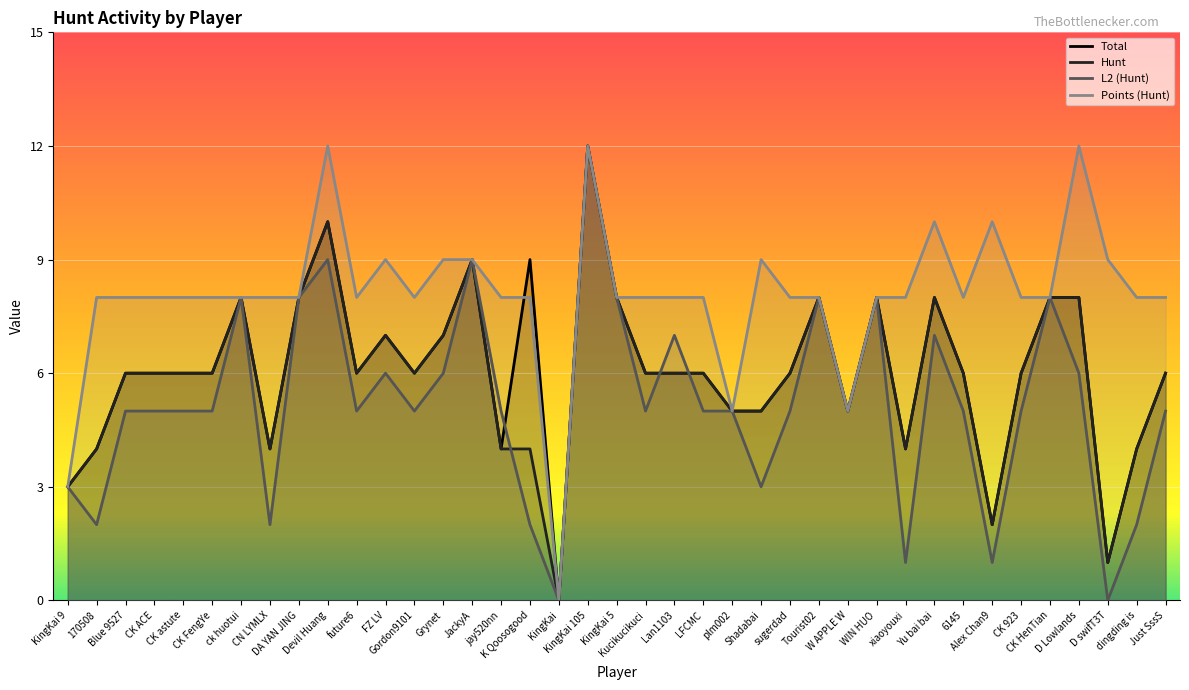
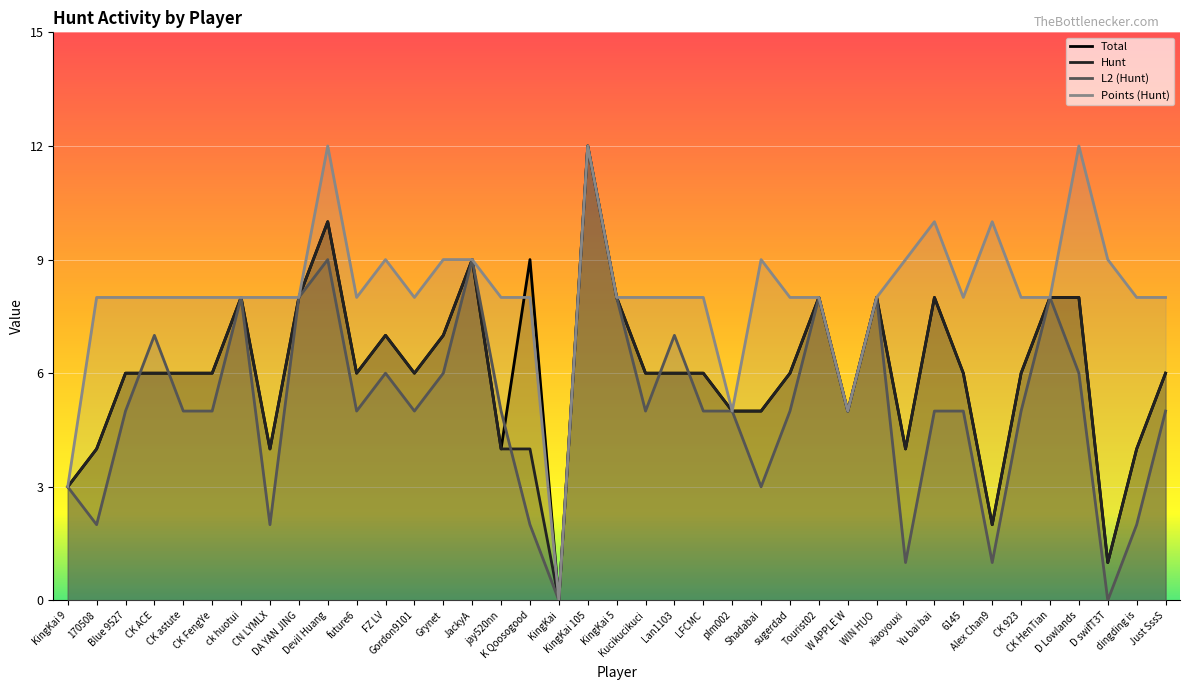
L2 (Hunt), CK ACE: 5 -> 7
Points (Hunt), xiaoyouxi: 8 -> 9
L2 (Hunt), Yu bai bai: 7 -> 5
